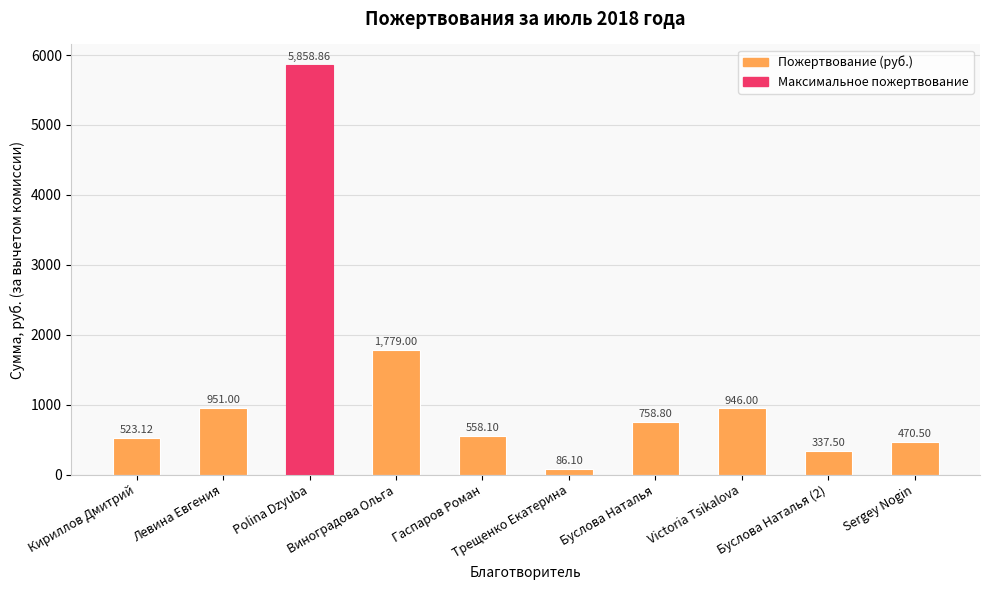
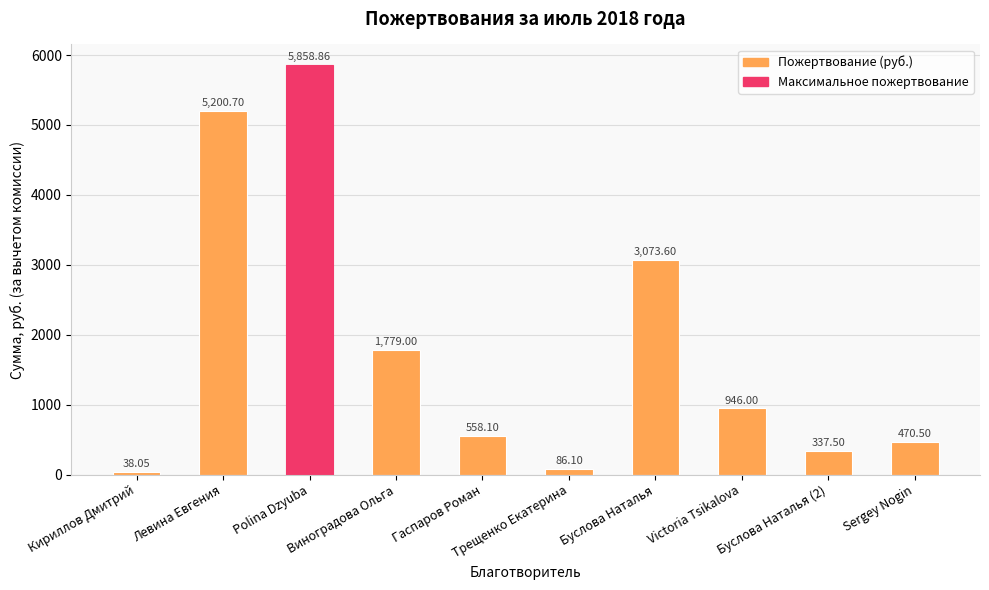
Кириллов Дмитрий: 523.12 -> 38.05
Левина Евгения: 951.00 -> 5,200.70
Буслова Наталья: 758.80 -> 3,073.60
